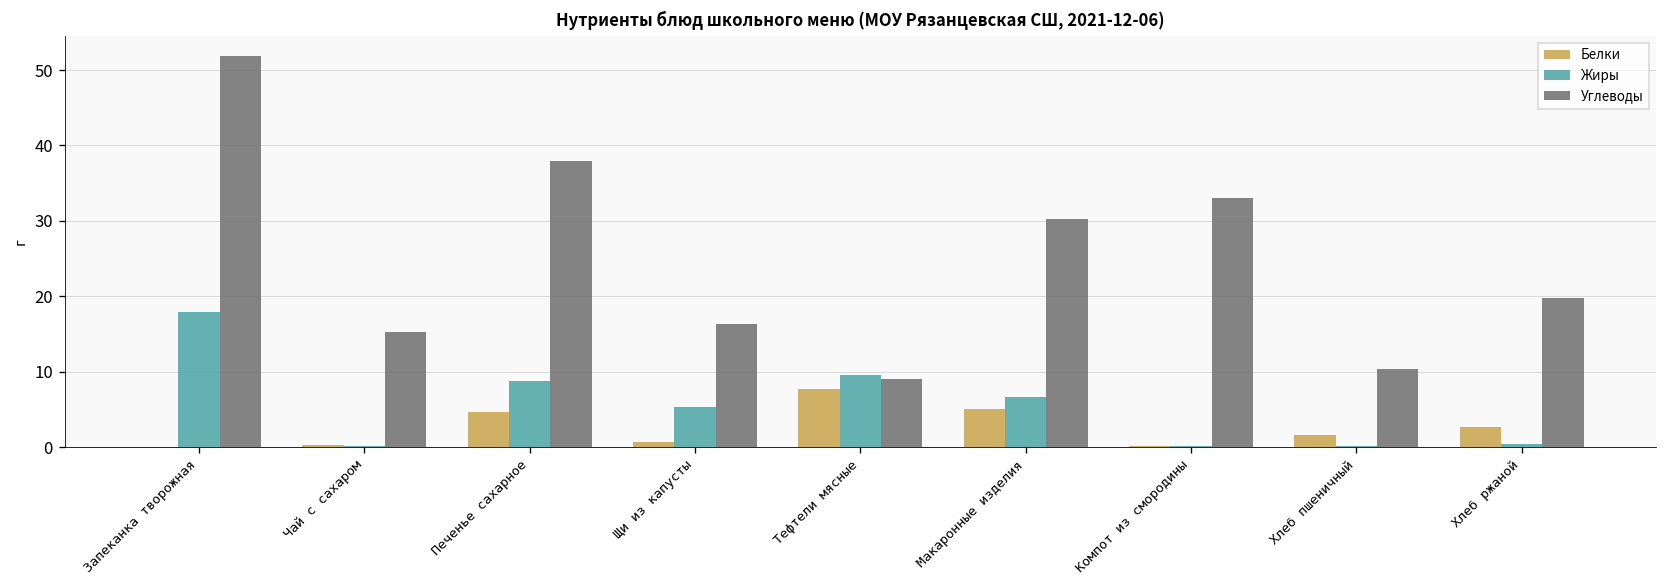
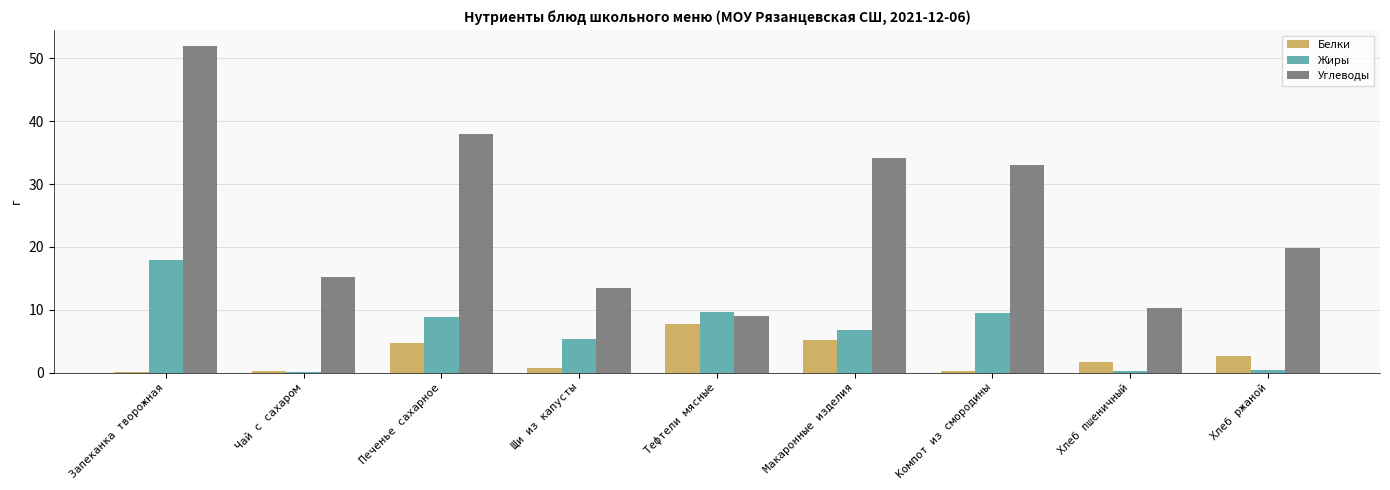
Углеводы, Щи из капусты: 16 -> 13
Углеводы, Макаронные изделия: 30 -> 34
Жиры, Компот из смородины: 0 -> 10
